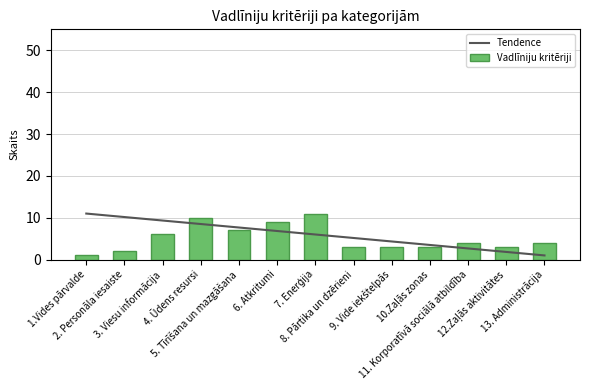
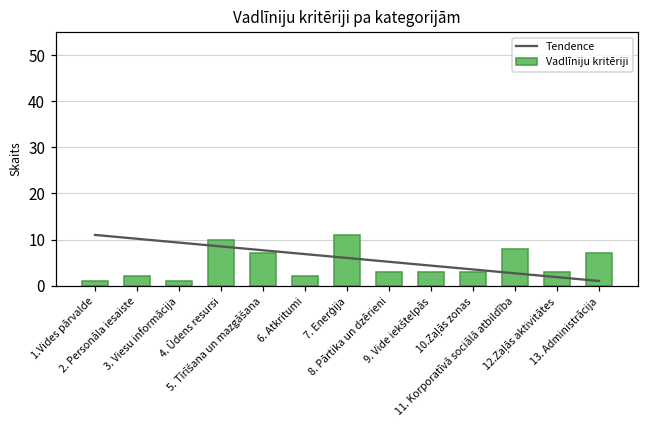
Vadlīniju kritēriji, 3. Viesu informācija: 6 -> 1
Vadlīniju kritēriji, 6. Atkritumi: 9 -> 2
Vadlīniju kritēriji, 11. Korporatīvā sociālā atbildība: 4 -> 8
Vadlīniju kritēriji, 13. Administrācija: 4 -> 7
